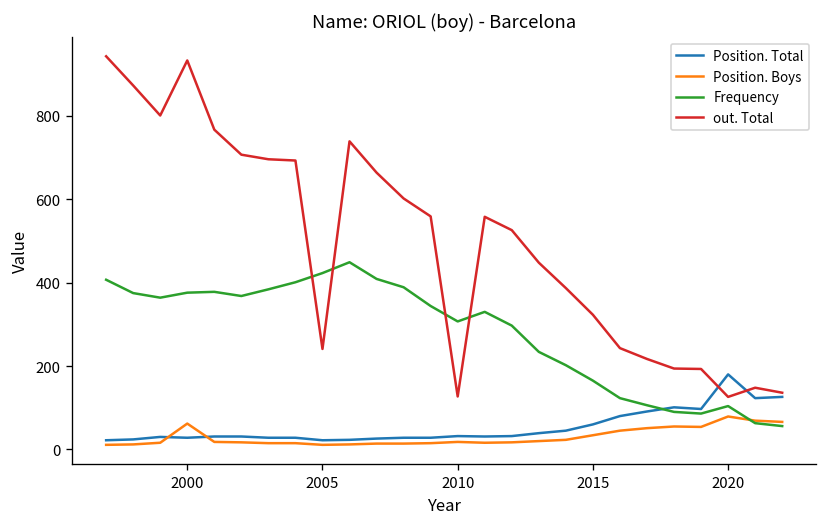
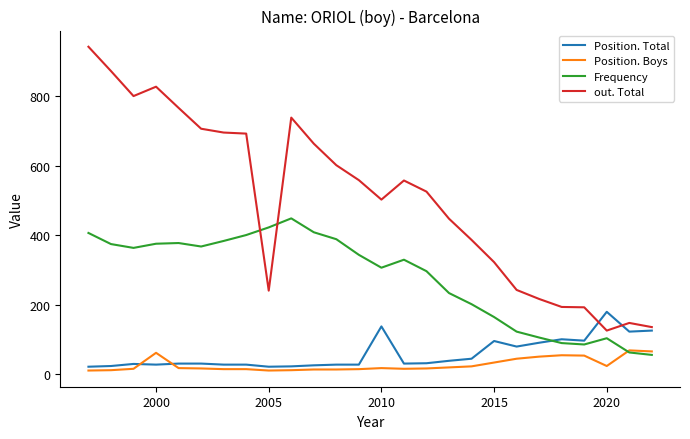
out. Total, 2000: 930 -> 830
Position. Total, 2010: 30 -> 140
out. Total, 2010: 130 -> 500
Position. Total, 2015: 60 -> 100
Position. Boys, 2020: 80 -> 20
